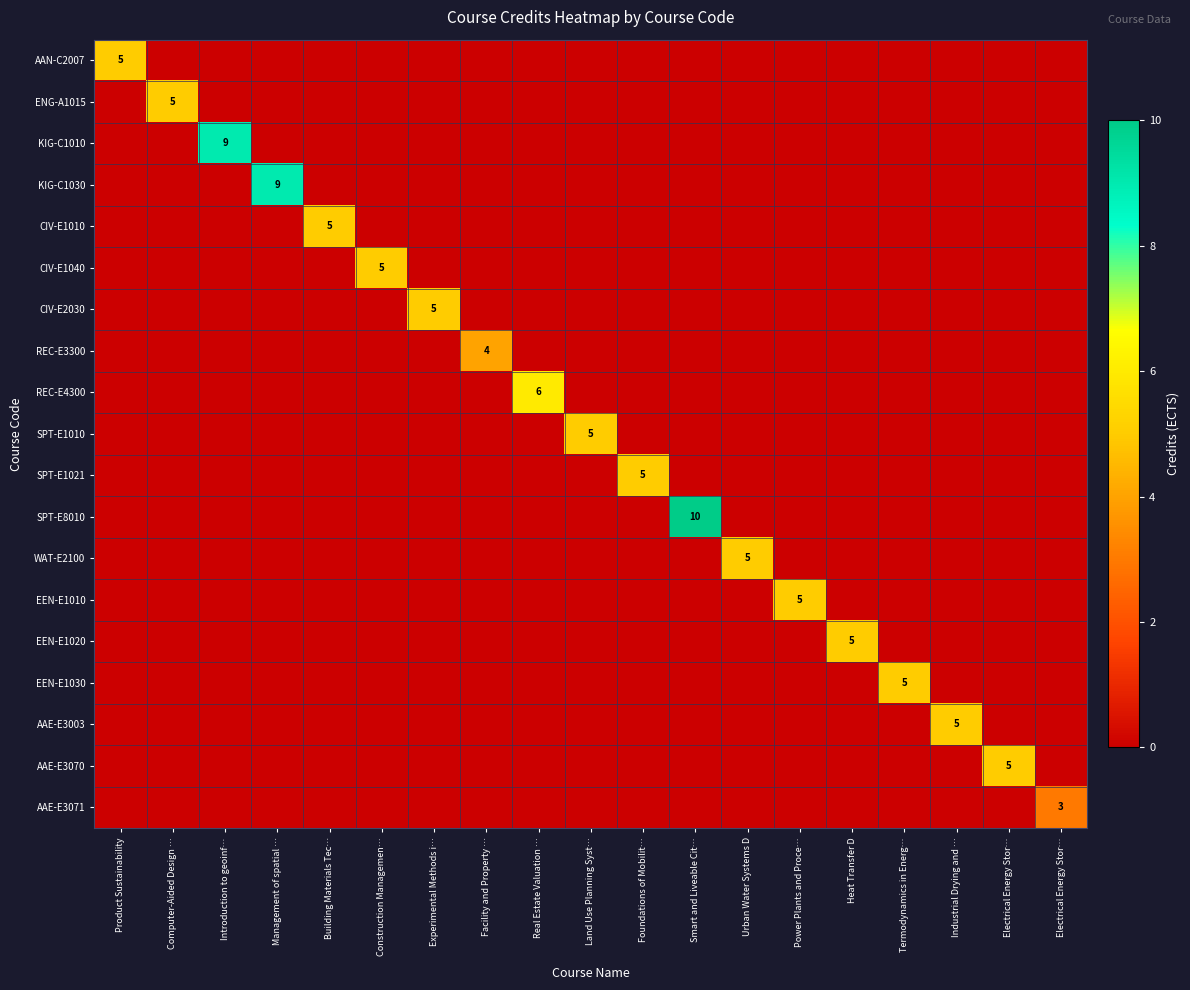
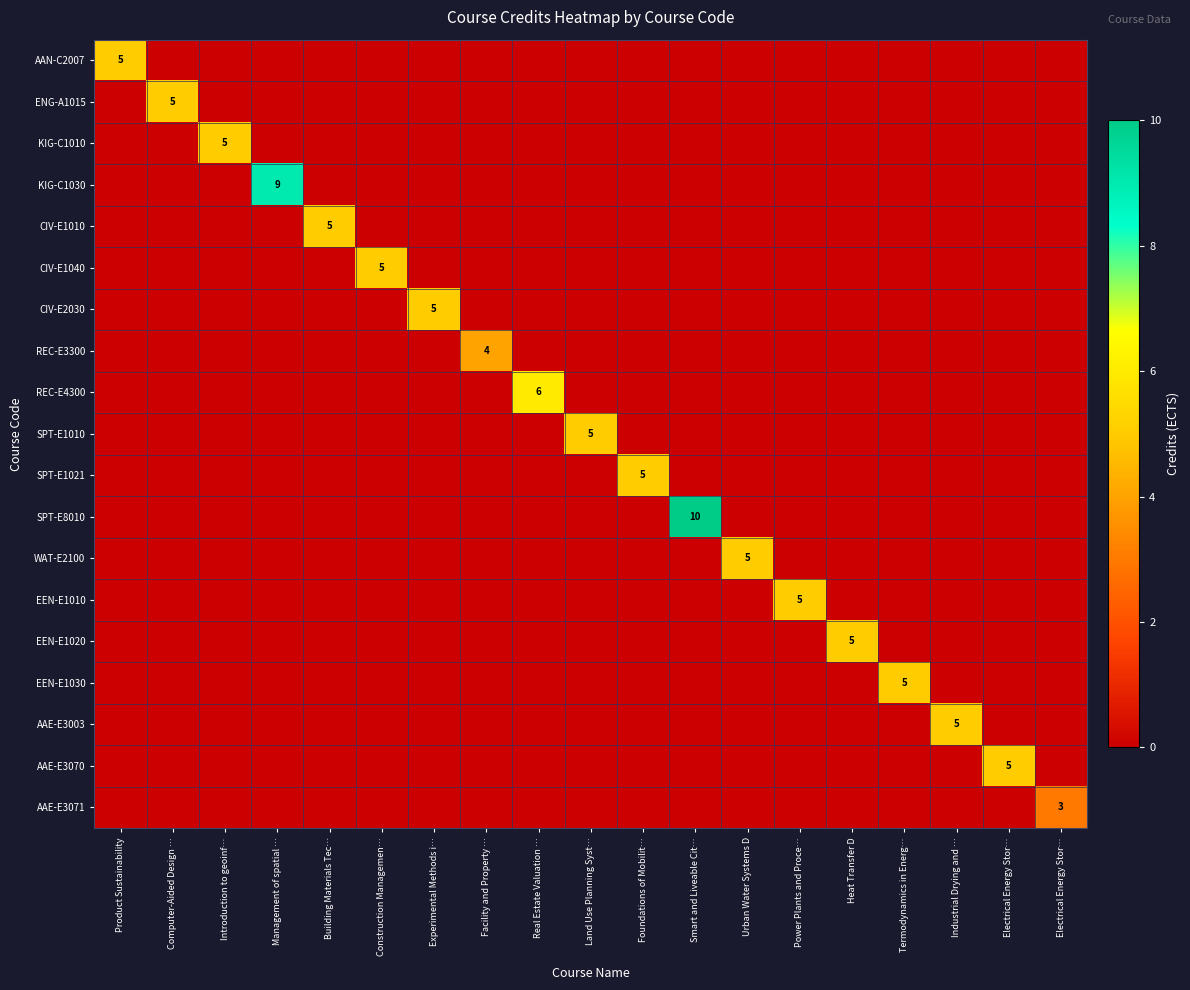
KIG-C1010, Introduction to geoinf…: 9 -> 5
